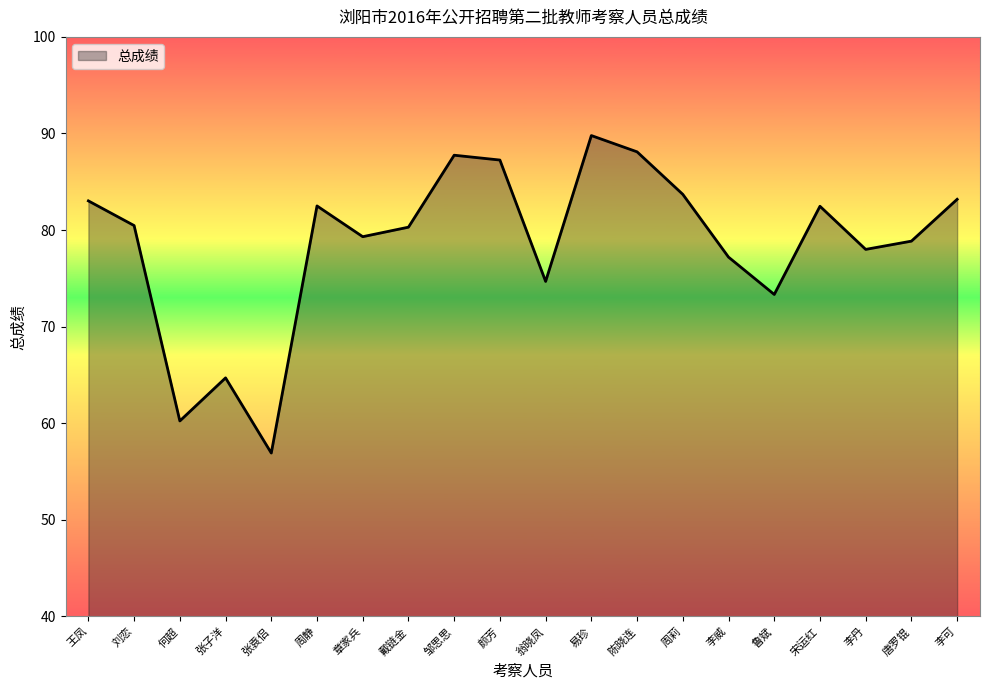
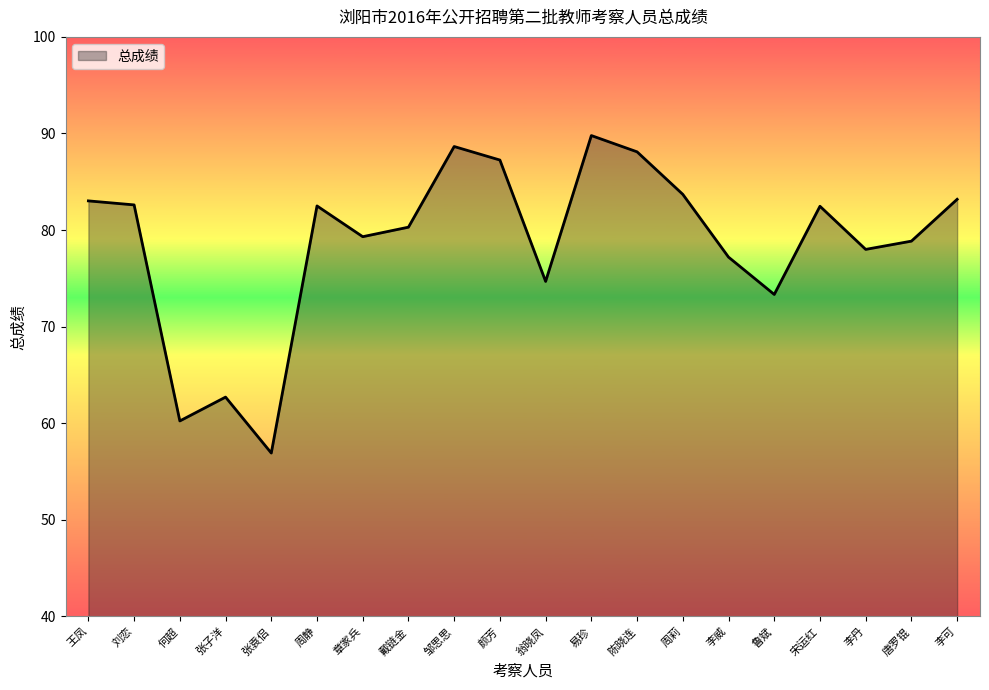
刘恋: 80 -> 83
张子洋: 65 -> 63
邹思思: 88 -> 89
